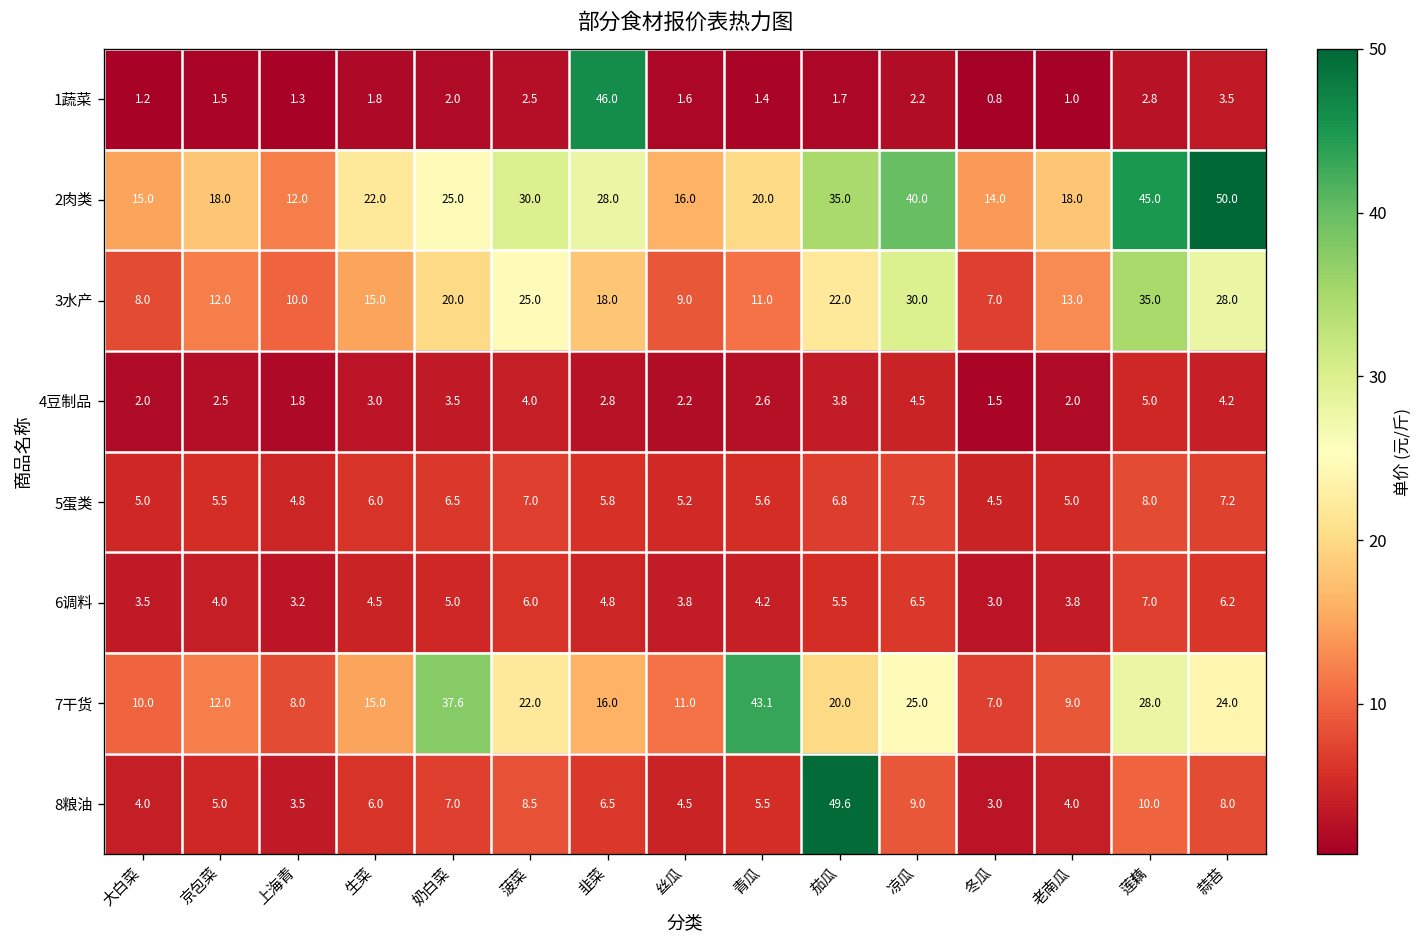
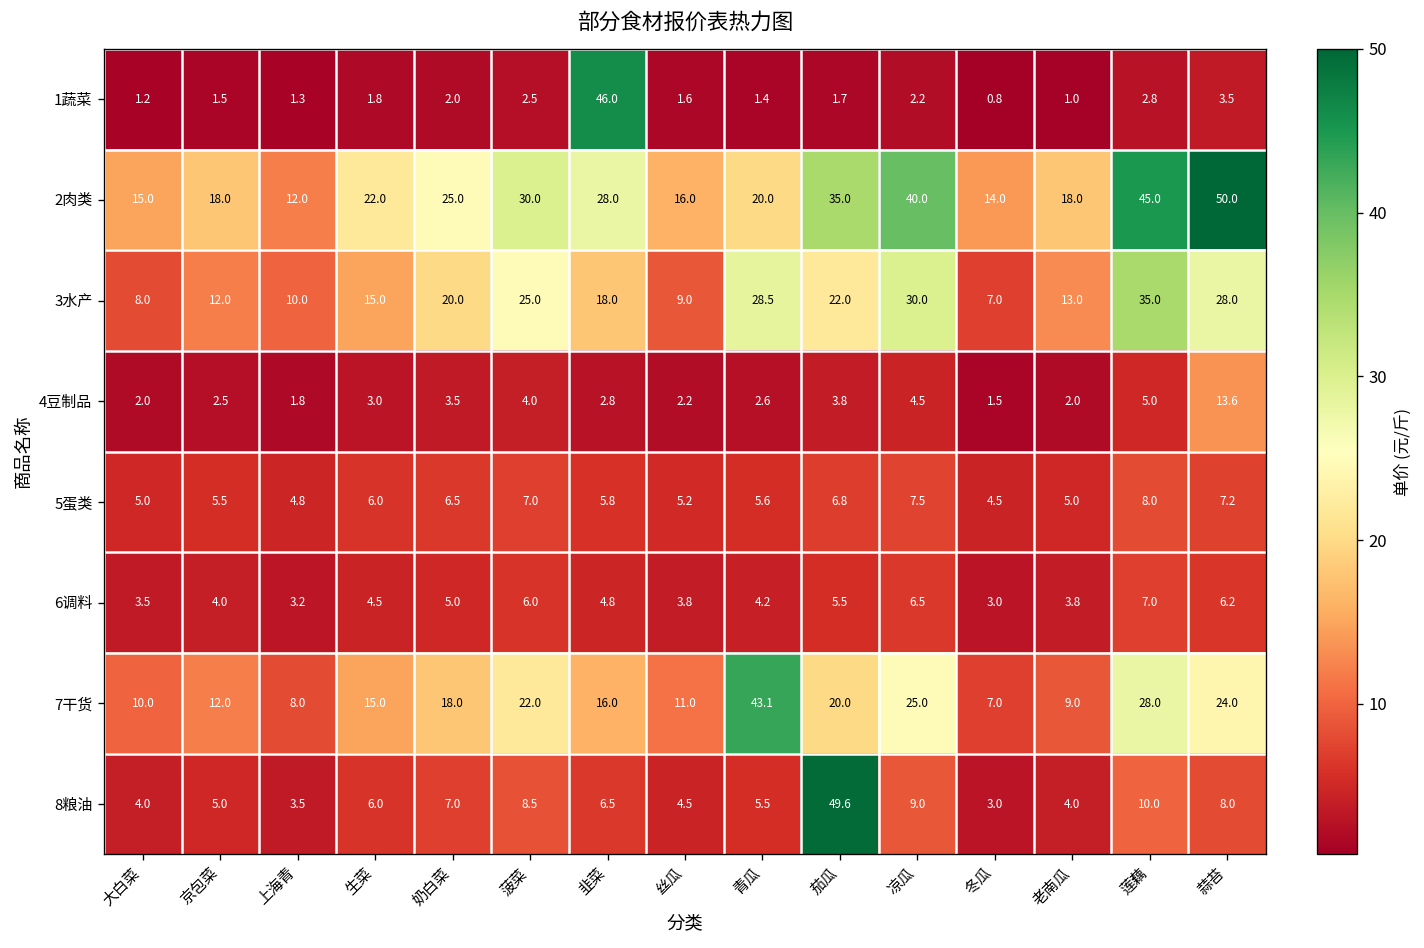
3水产, 青瓜: 11.0 -> 28.5
4豆制品, 蒜苔: 4.2 -> 13.6
7干货, 奶白菜: 37.6 -> 18.0
